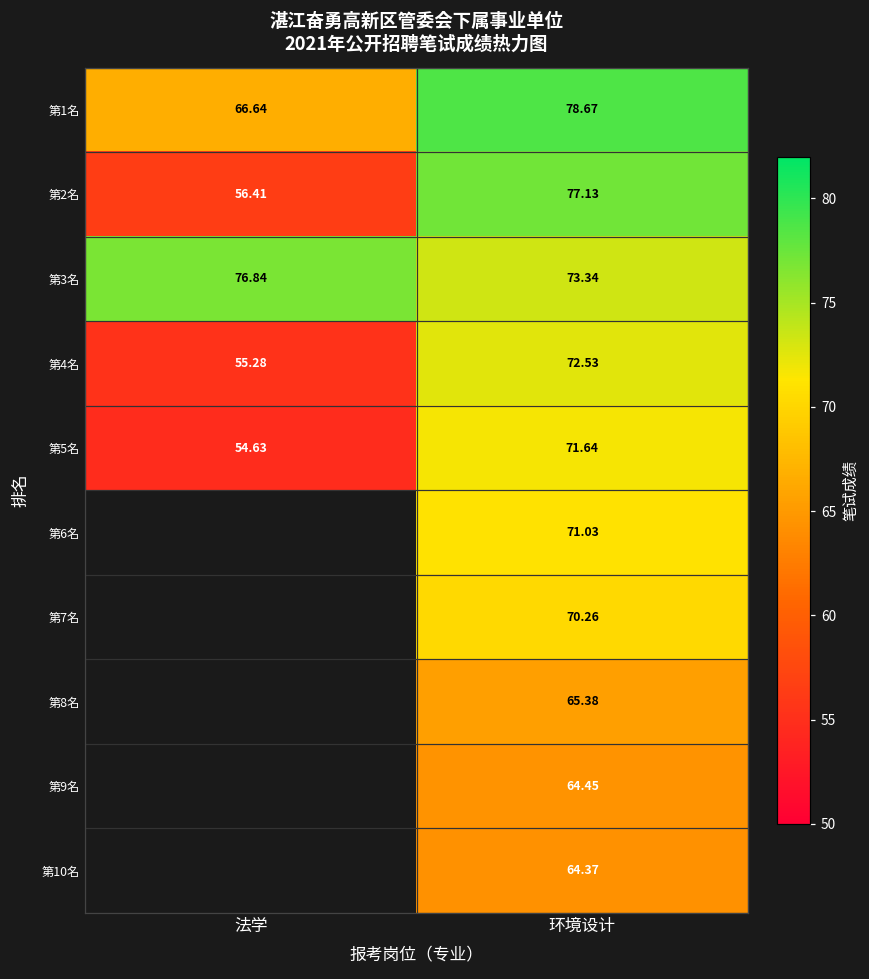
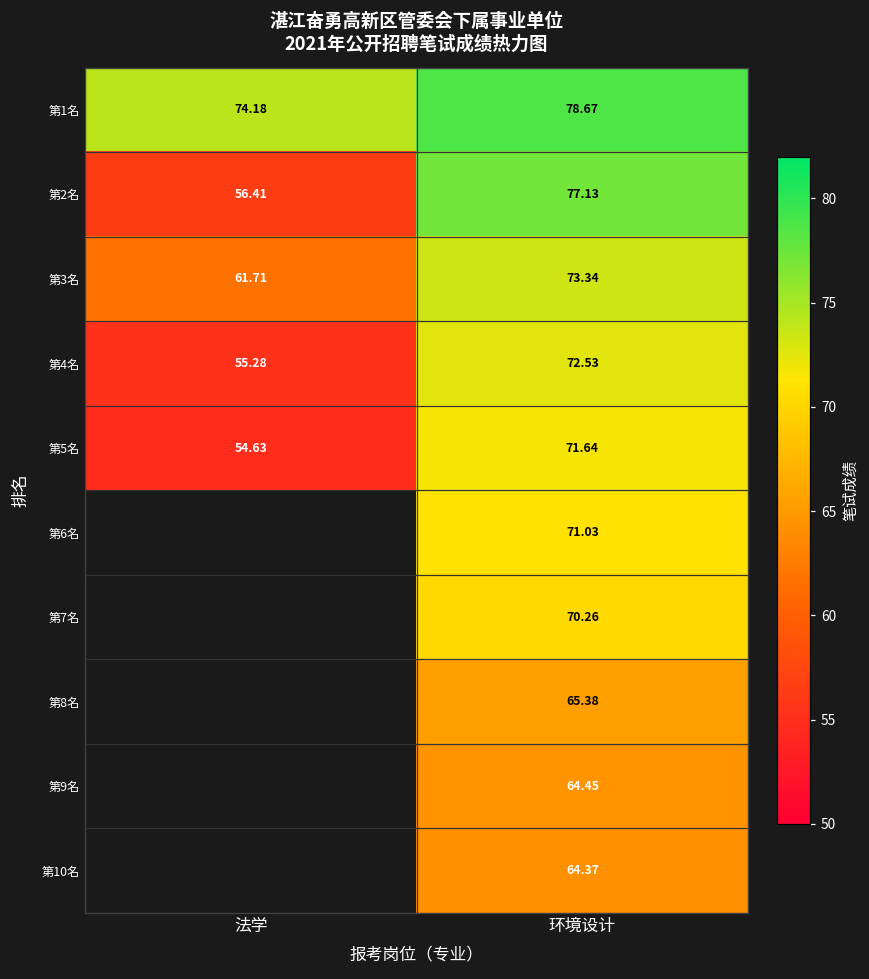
第1名, 法学: 66.64 -> 74.18
第3名, 法学: 76.84 -> 61.71
